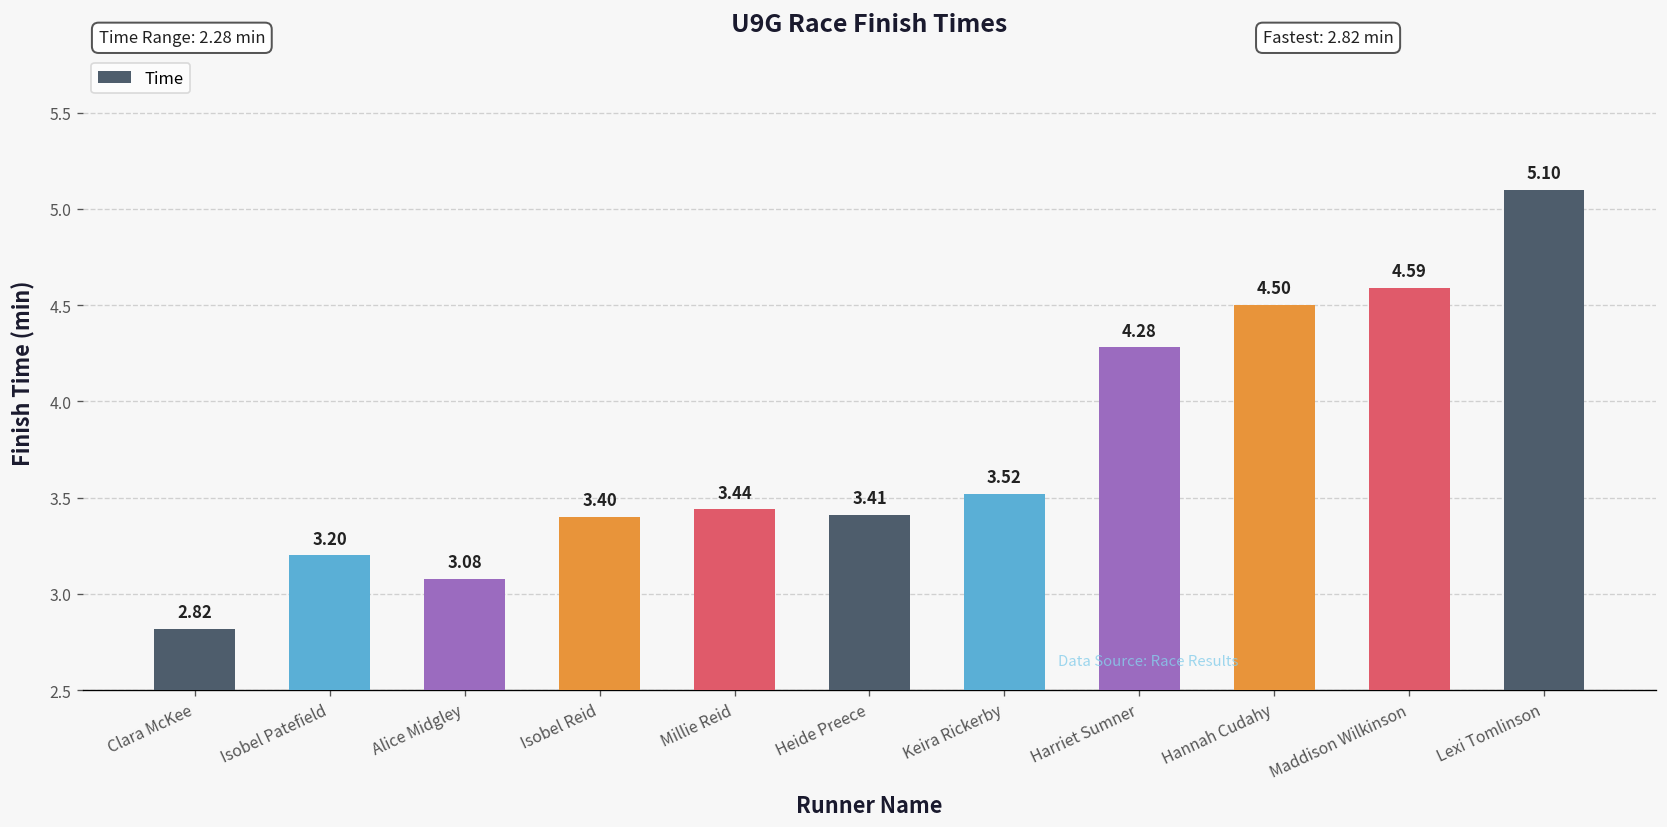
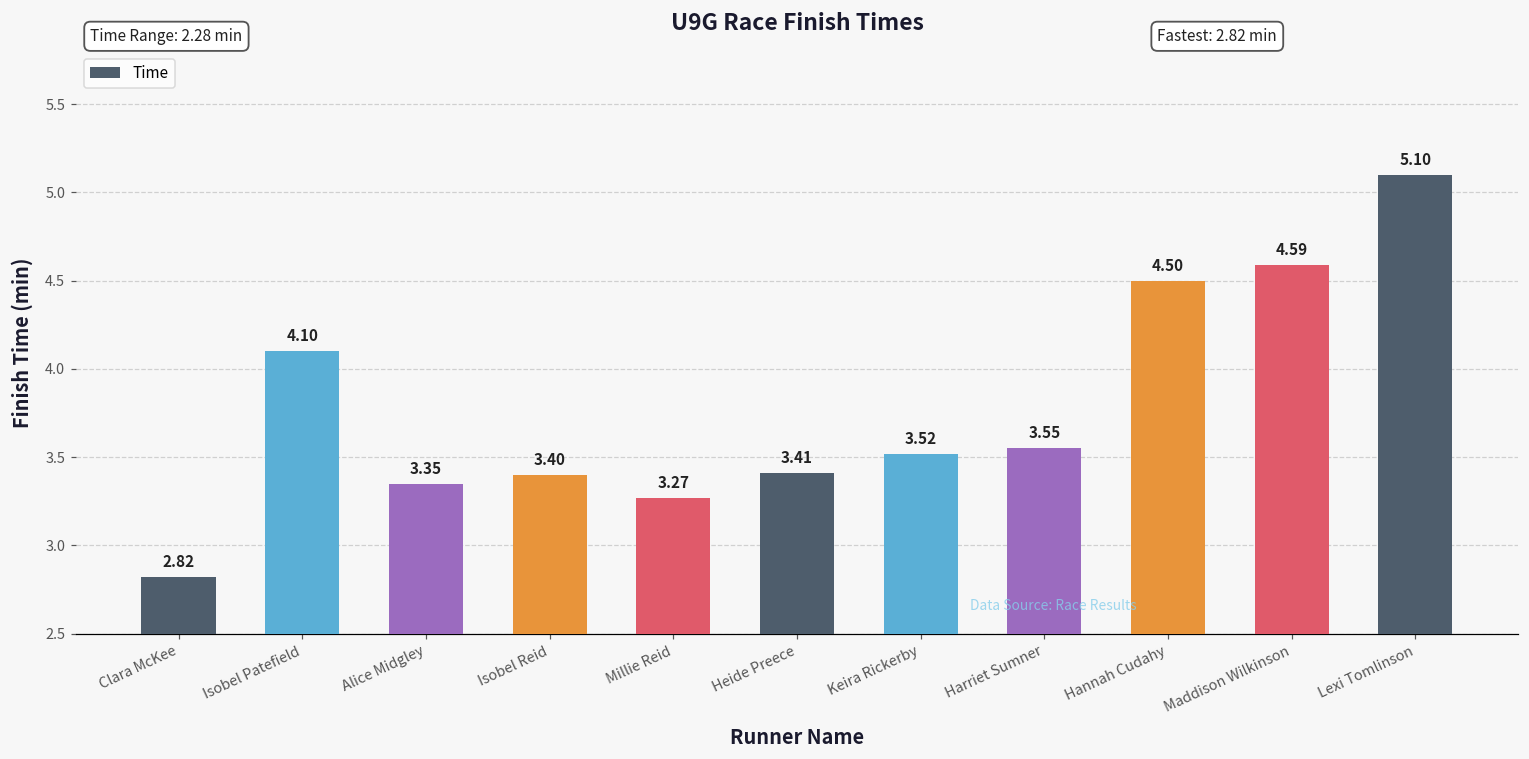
Isobel Patefield: 3.20 -> 4.10
Alice Midgley: 3.08 -> 3.35
Millie Reid: 3.44 -> 3.27
Harriet Sumner: 4.28 -> 3.55
